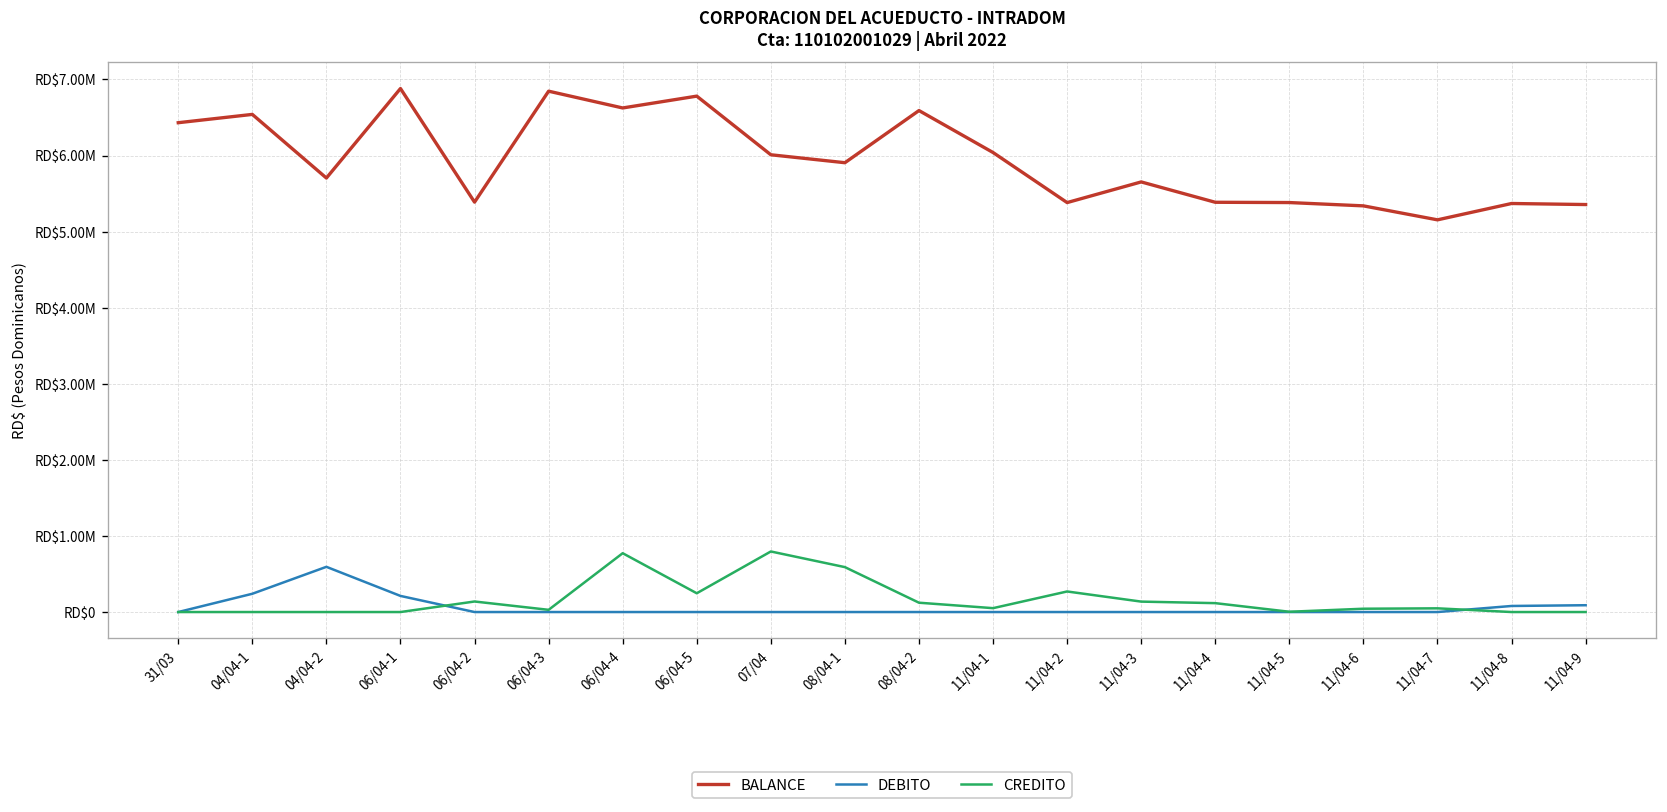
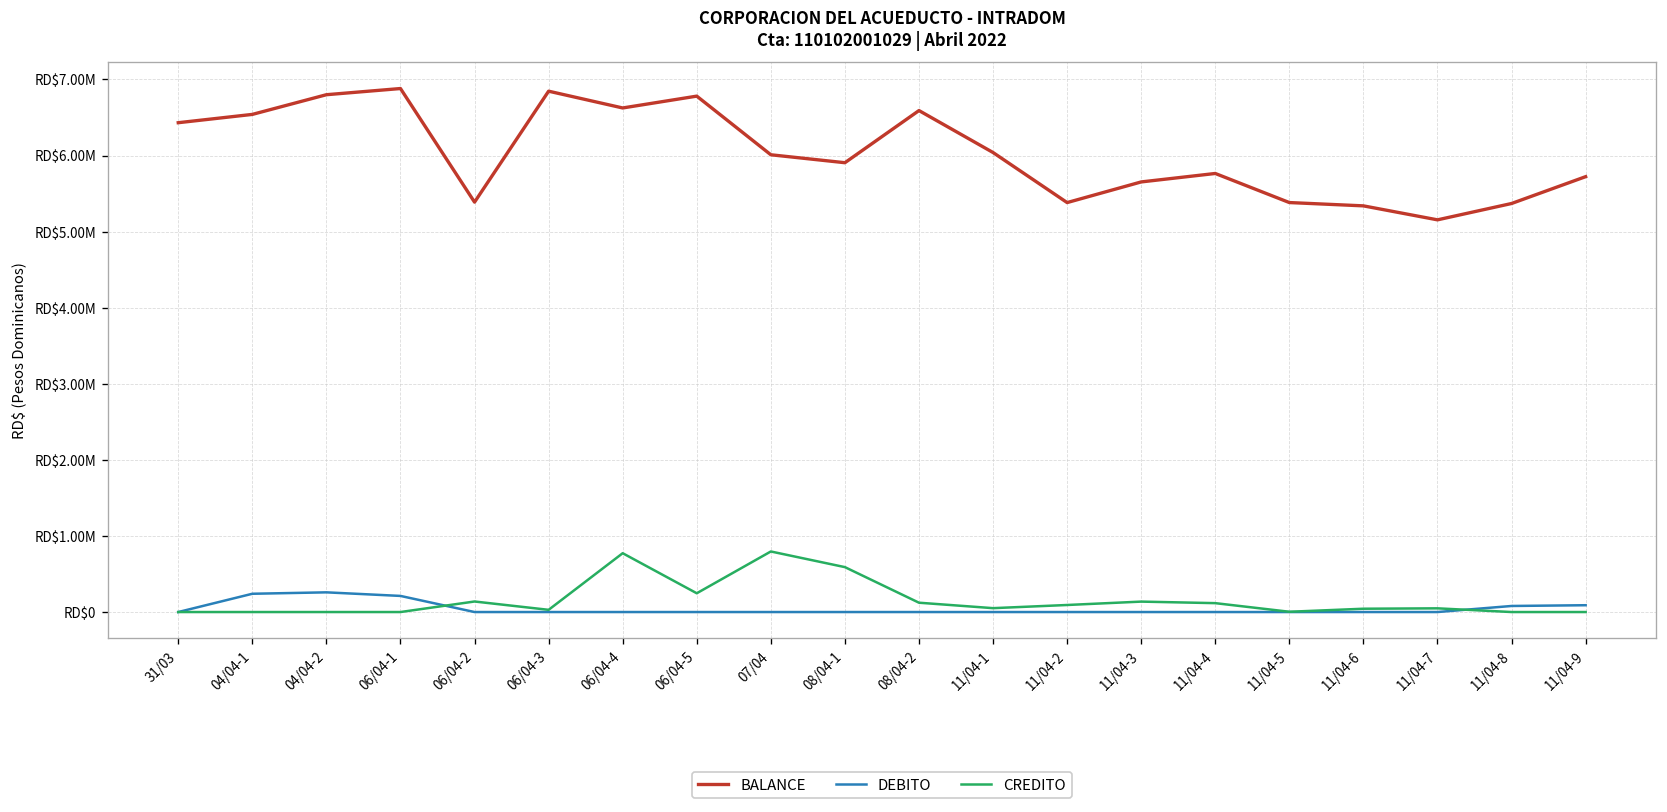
BALANCE, 04/04-2: RD$5700000 -> RD$6800000
DEBITO, 04/04-2: RD$600000 -> RD$300000
CREDITO, 11/04-2: RD$300000 -> RD$100000
BALANCE, 11/04-4: RD$5400000 -> RD$5800000
BALANCE, 11/04-9: RD$5400000 -> RD$5700000
